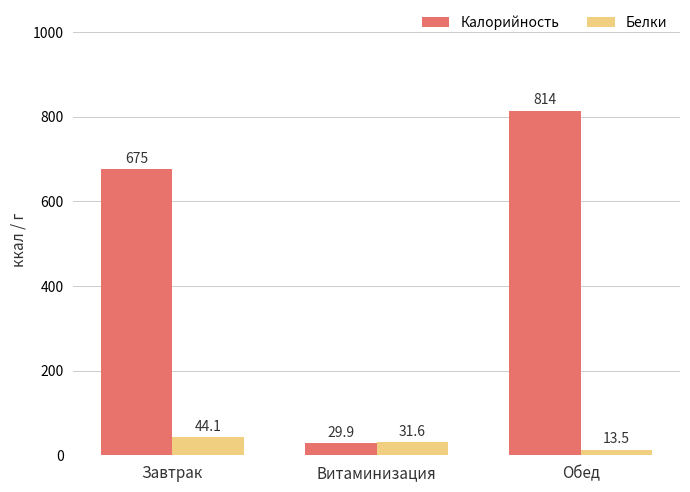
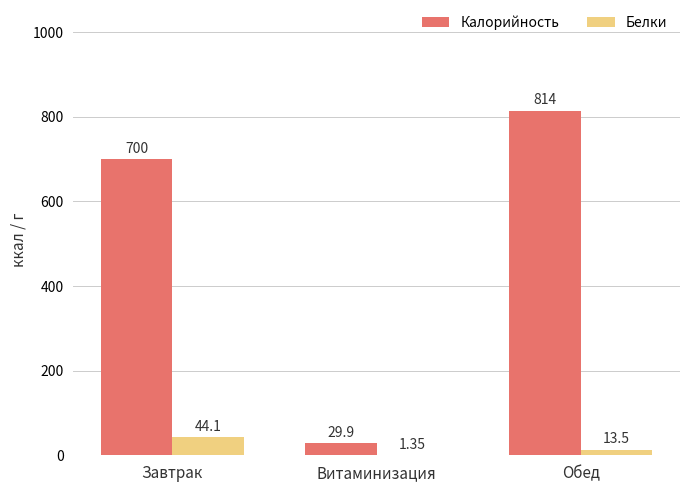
Калорийность, Завтрак: 675 -> 700
Белки, Витаминизация: 31.6 -> 1.35
